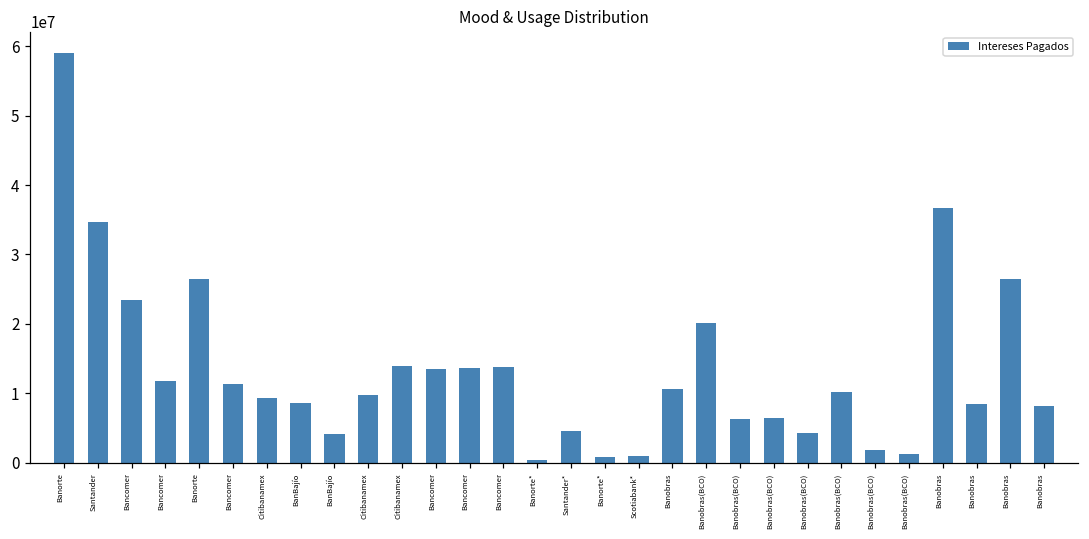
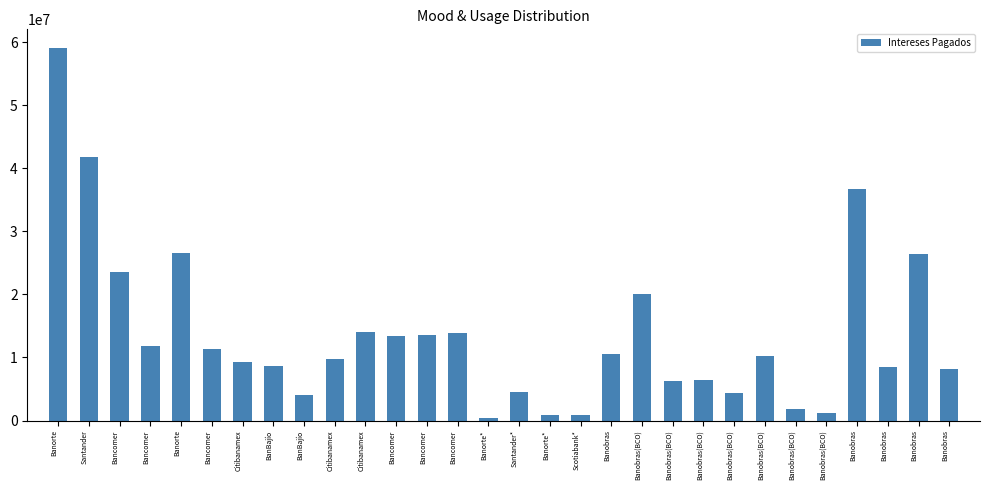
Santander: 35000000 -> 42000000
